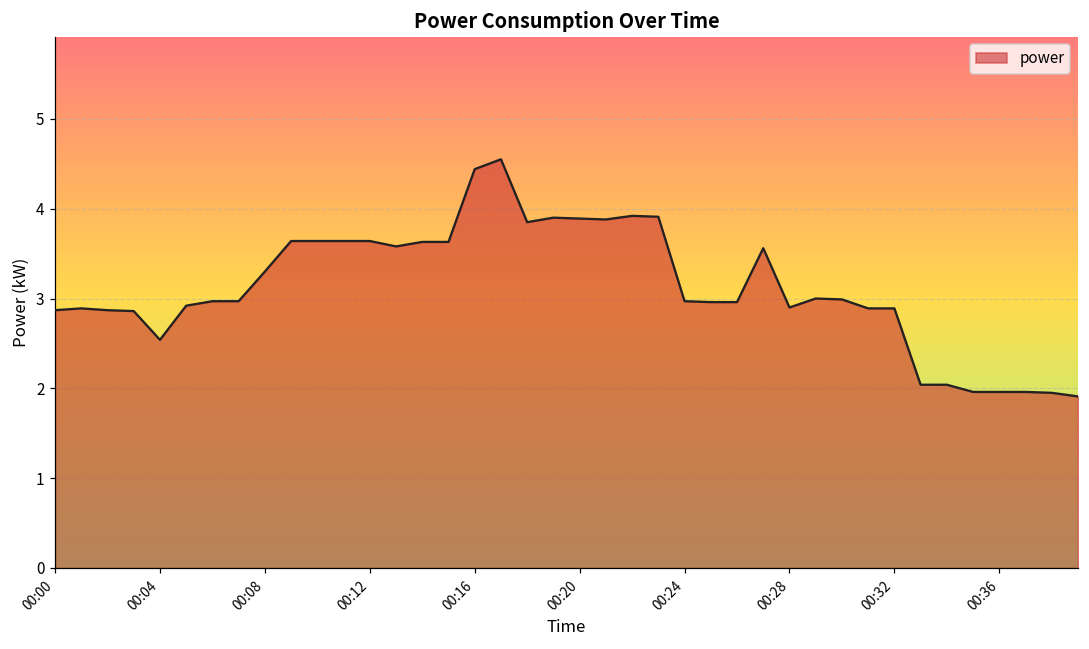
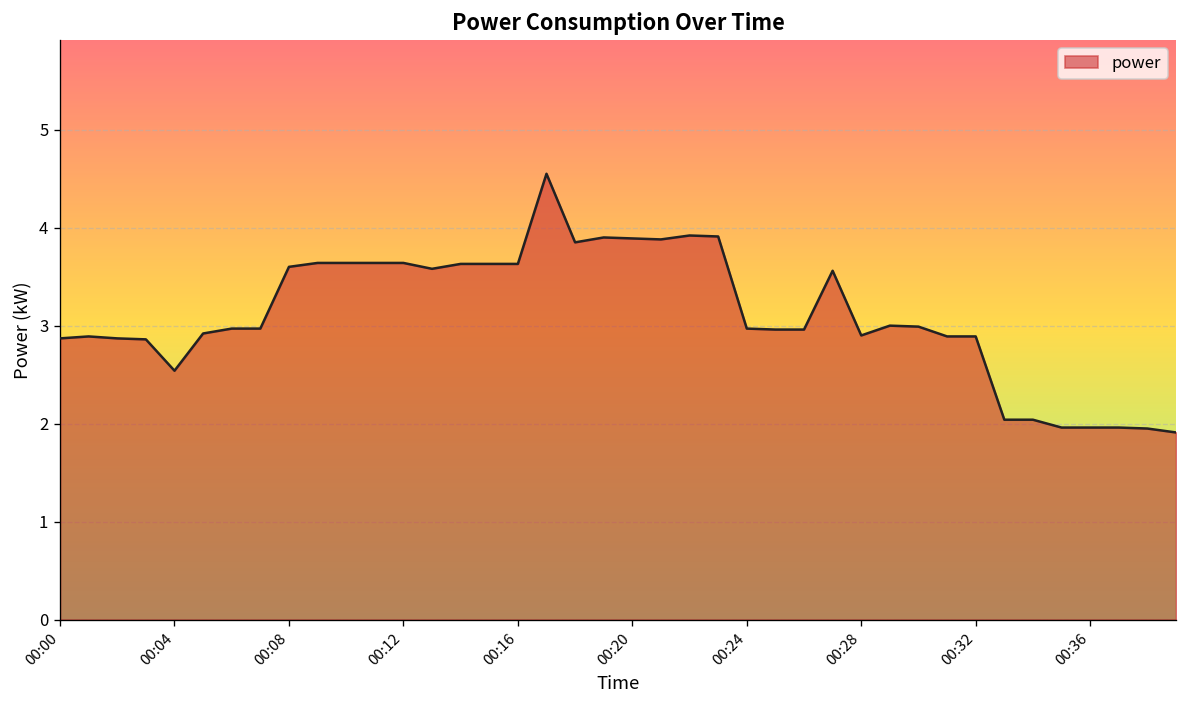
00:08: 3.3 -> 3.6
00:16: 4.4 -> 3.6
